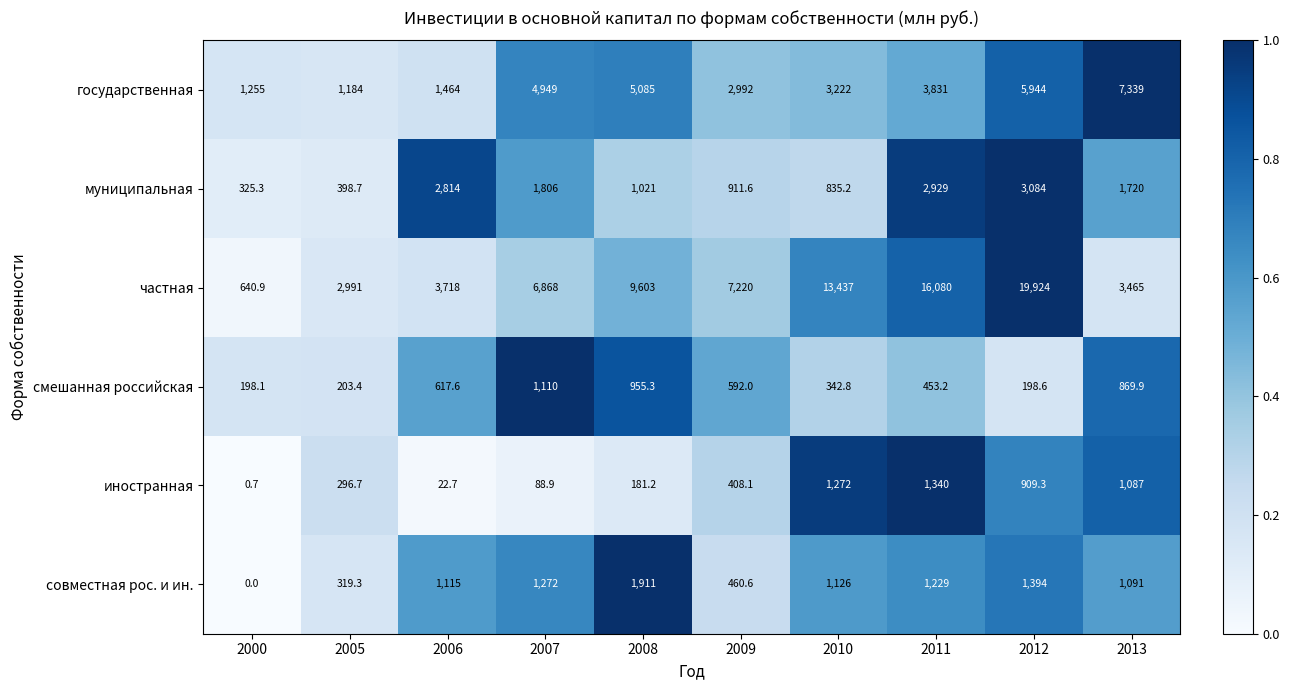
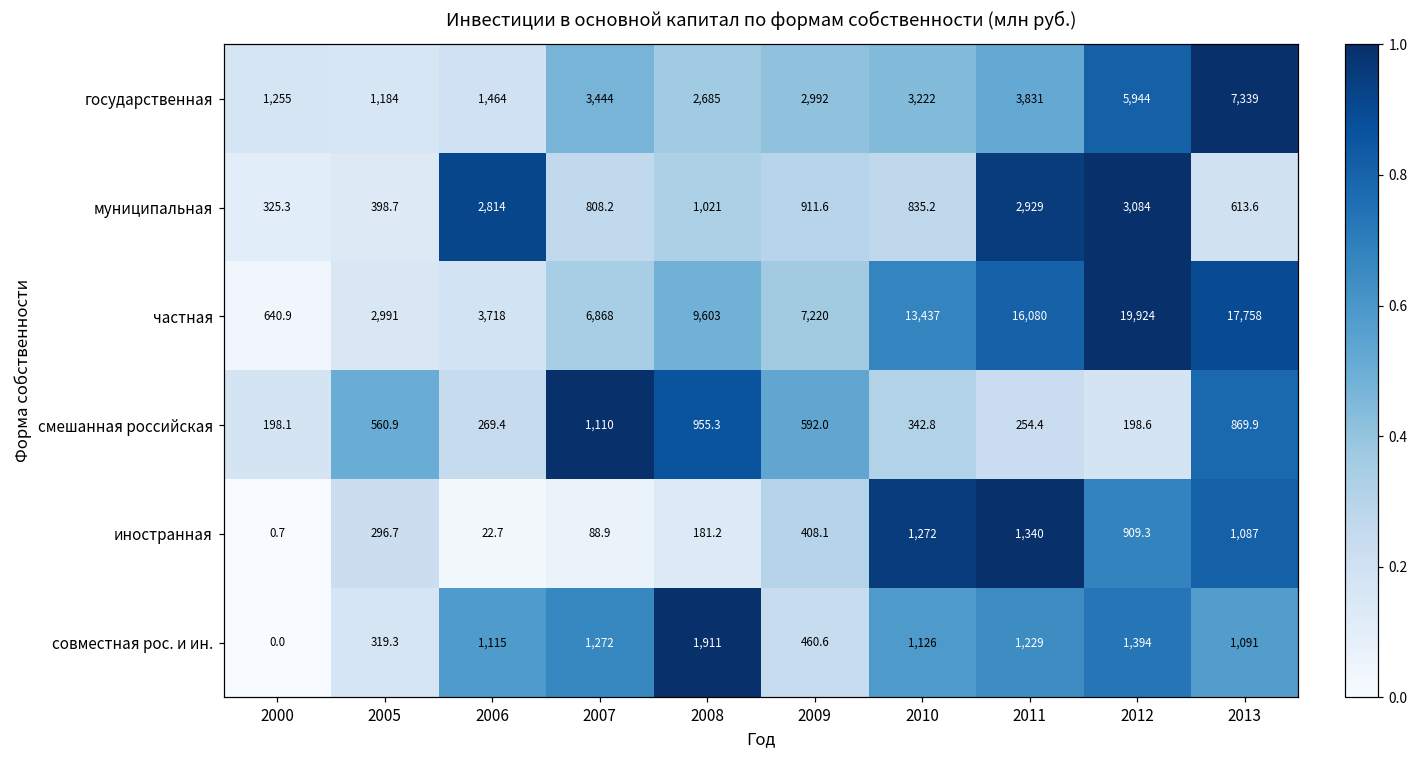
государственная, 2007: 4,949 -> 3,444
государственная, 2008: 5,085 -> 2,685
муниципальная, 2007: 1,806 -> 808.2
муниципальная, 2013: 1,720 -> 613.6
частная, 2013: 3,465 -> 17,758
смешанная российская, 2005: 203.4 -> 560.9
смешанная российская, 2006: 617.6 -> 269.4
смешанная российская, 2011: 453.2 -> 254.4
